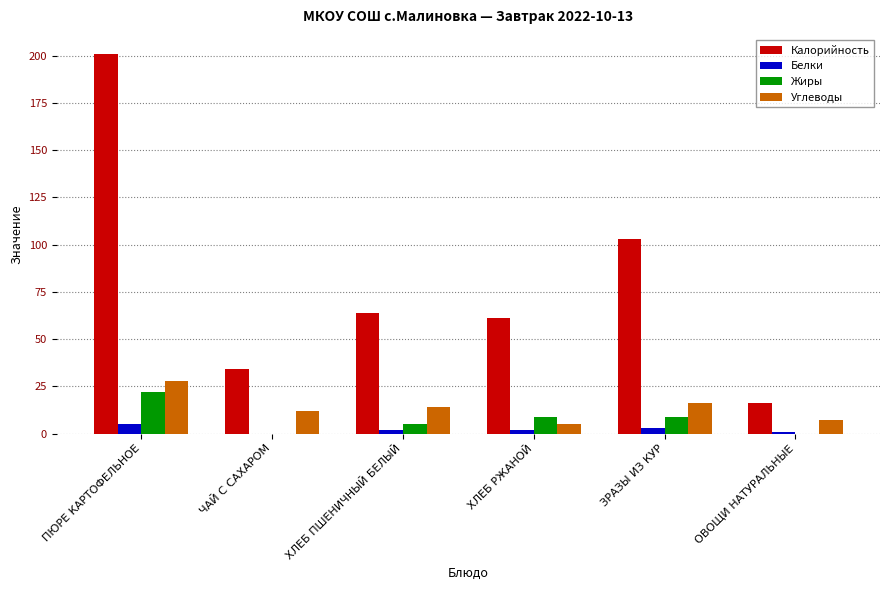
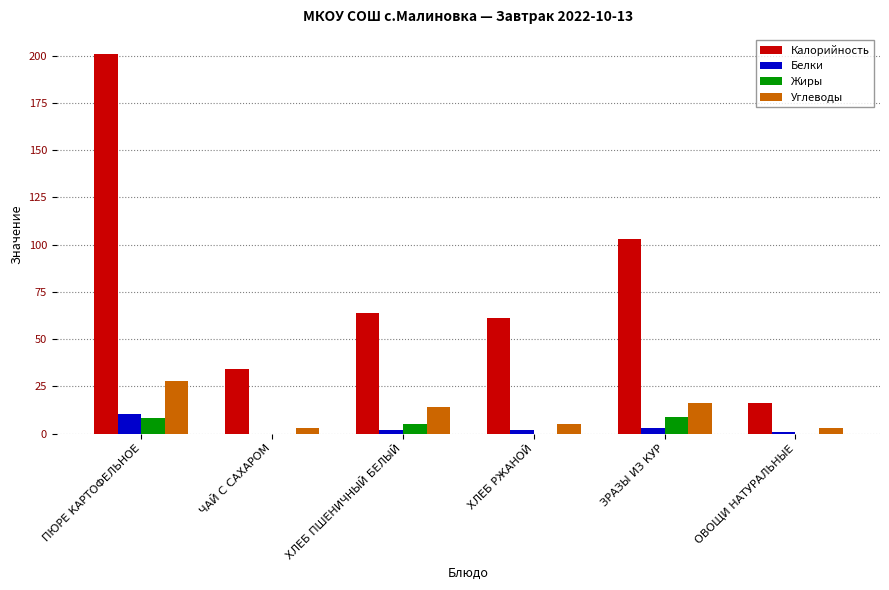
Белки, ПЮРЕ КАРТОФЕЛЬНОЕ: 5 -> 10
Жиры, ПЮРЕ КАРТОФЕЛЬНОЕ: 22 -> 8
Углеводы, ЧАЙ С САХАРОМ: 12 -> 3
Жиры, ХЛЕБ РЖАНОЙ: 9 -> 0
Углеводы, ОВОЩИ НАТУРАЛЬНЫЕ: 7 -> 3
